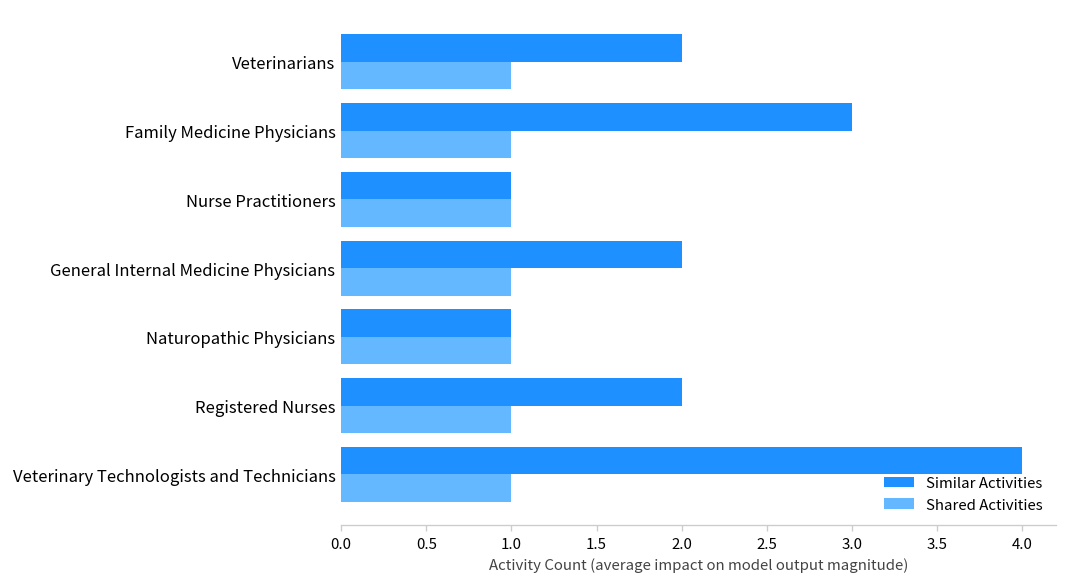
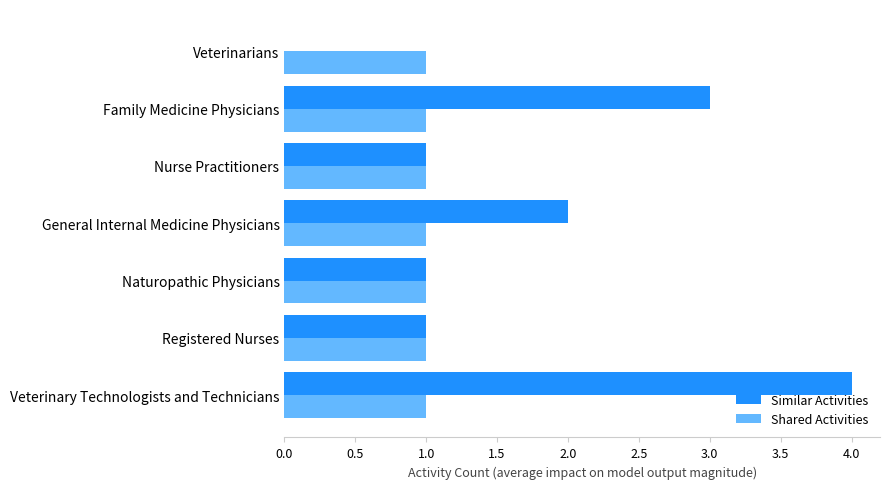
Similar Activities, Veterinarians: 2 -> 0
Similar Activities, Registered Nurses: 2 -> 1
